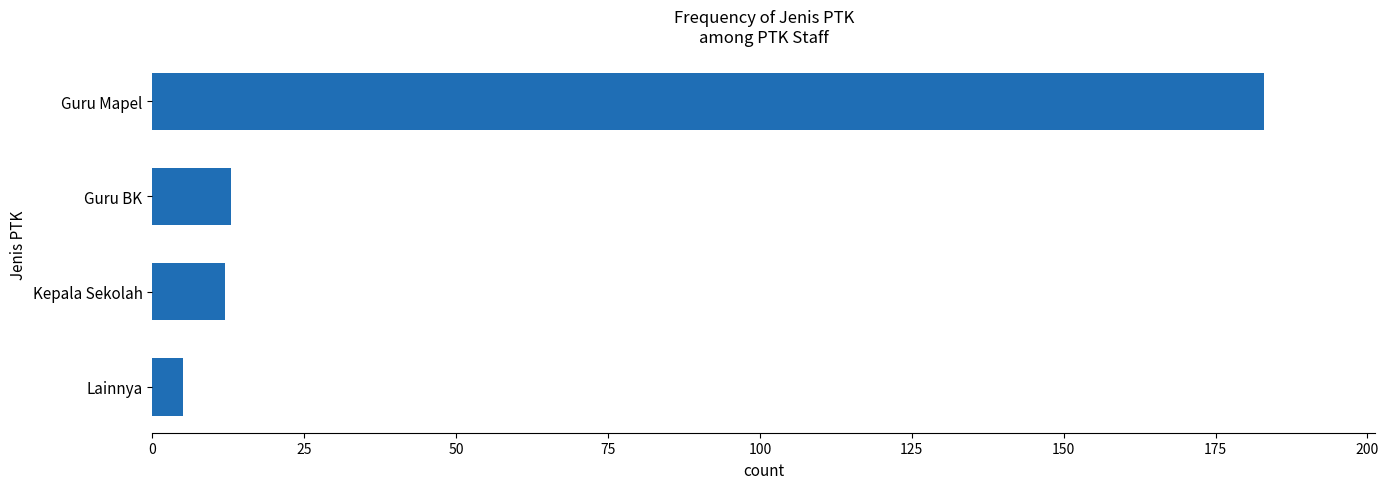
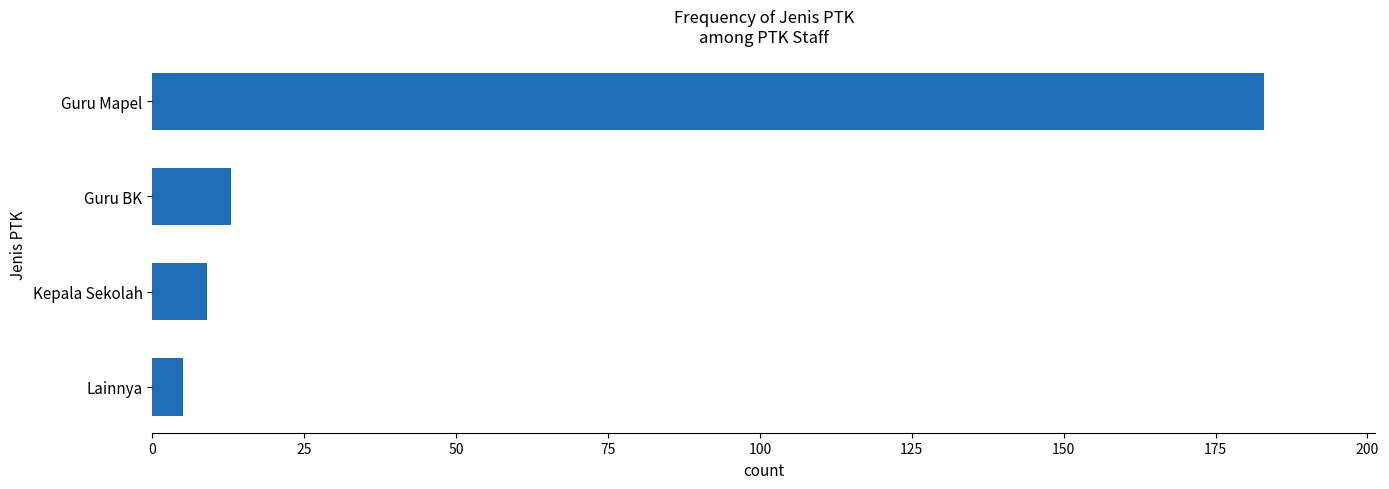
Kepala Sekolah: 12 -> 9
